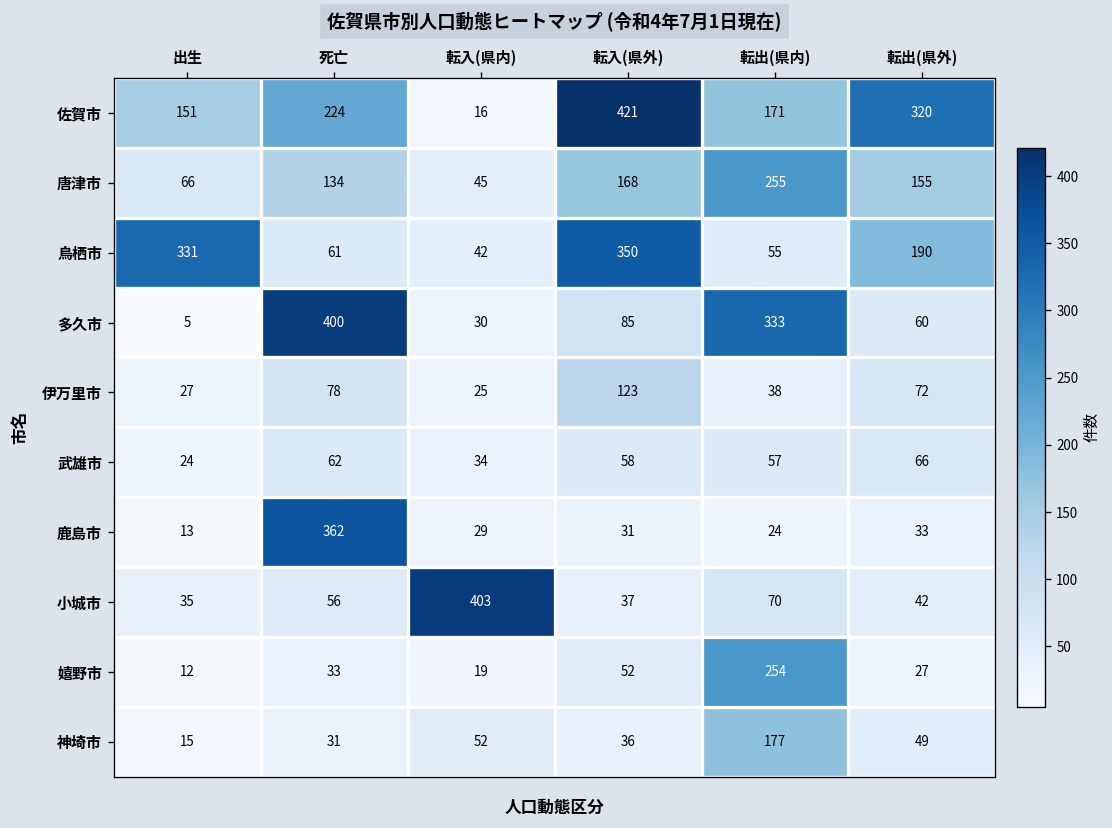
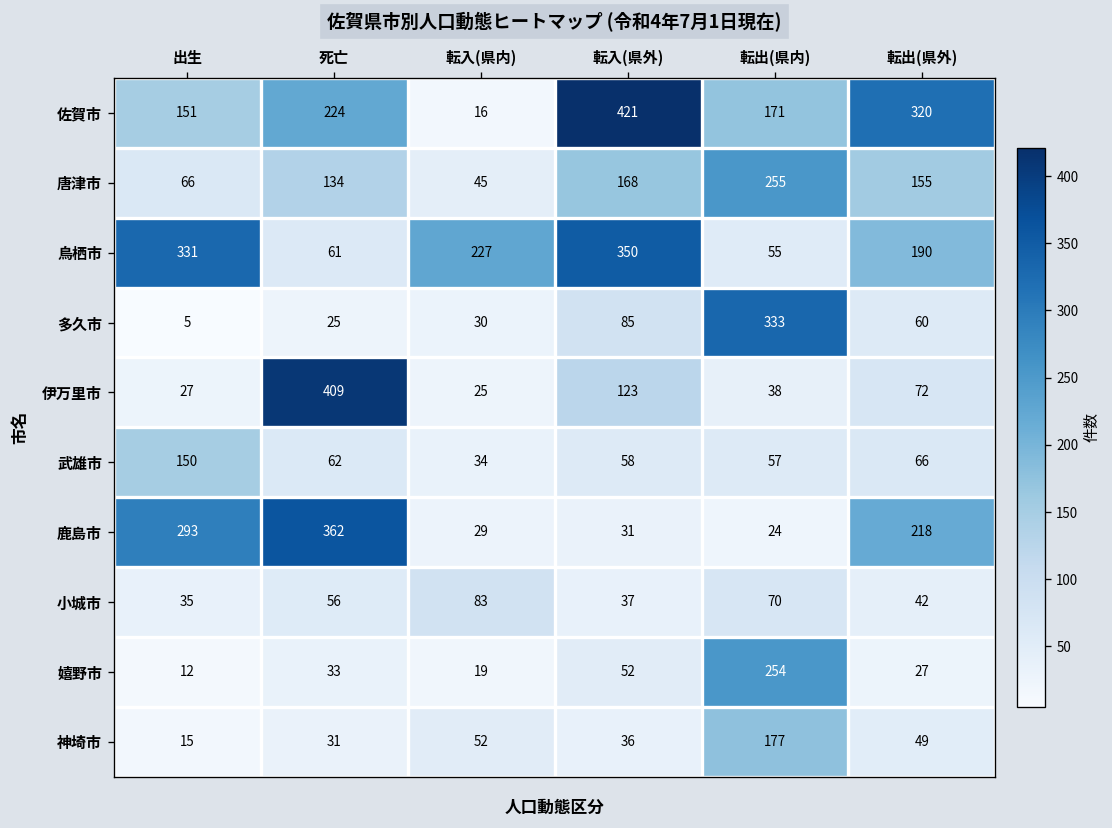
鳥栖市, 転入(県内): 42 -> 227
多久市, 死亡: 400 -> 25
伊万里市, 死亡: 78 -> 409
武雄市, 出生: 24 -> 150
鹿島市, 出生: 13 -> 293
鹿島市, 転出(県外): 33 -> 218
小城市, 転入(県内): 403 -> 83
